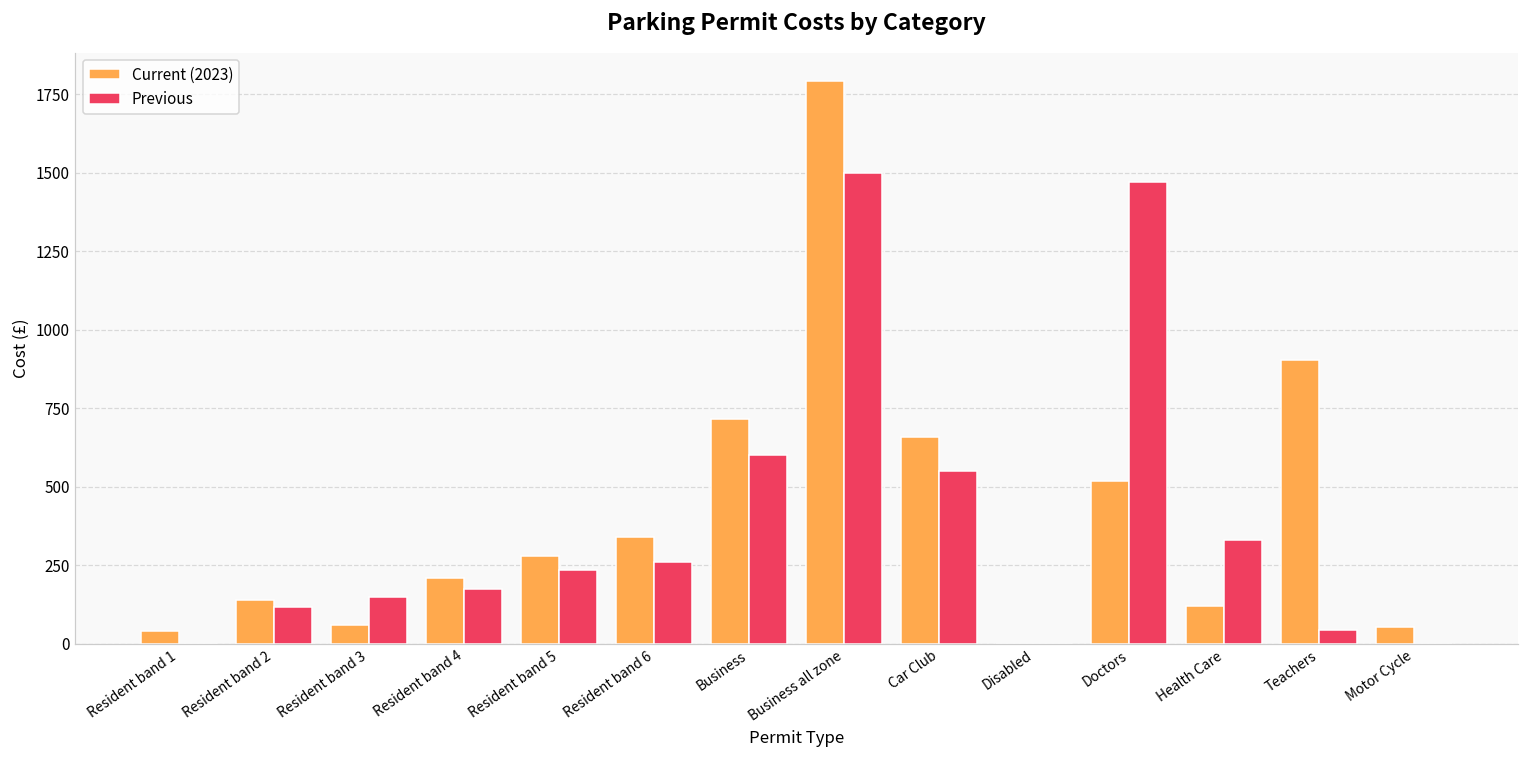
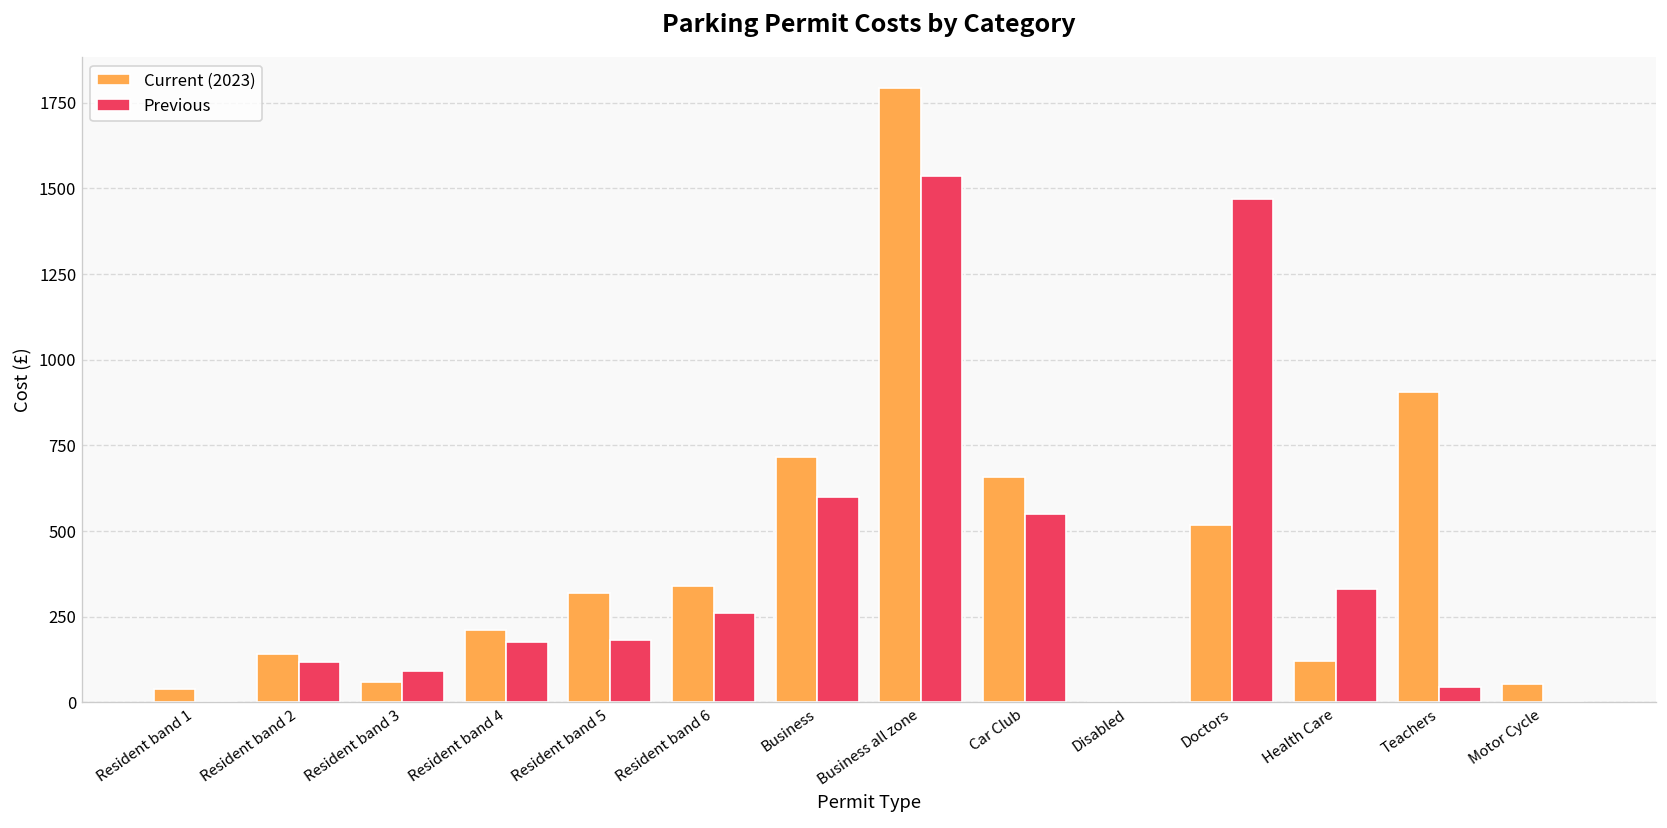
Previous, Resident band 3: 150 -> 90
Current (2023), Resident band 5: 280 -> 320
Previous, Resident band 5: 230 -> 180
Previous, Business all zone: 1500 -> 1540
